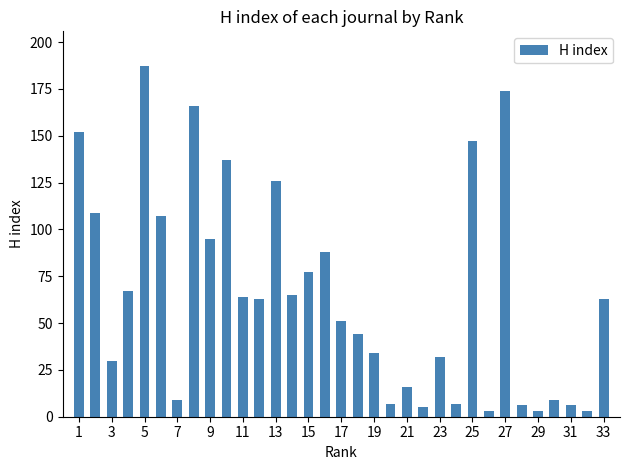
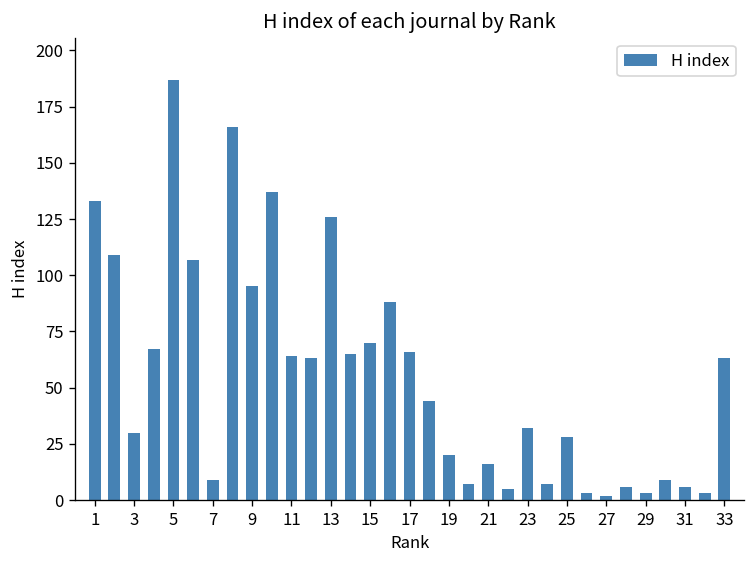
1: 152 -> 133
15: 77 -> 70
17: 51 -> 66
19: 34 -> 20
25: 147 -> 28
27: 174 -> 2
